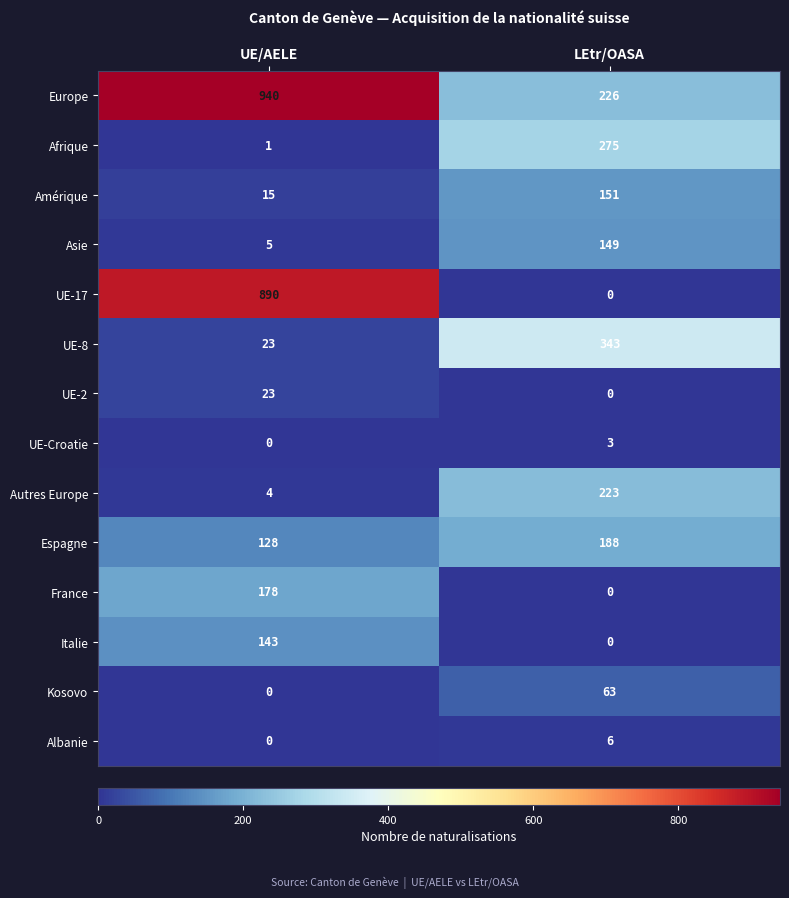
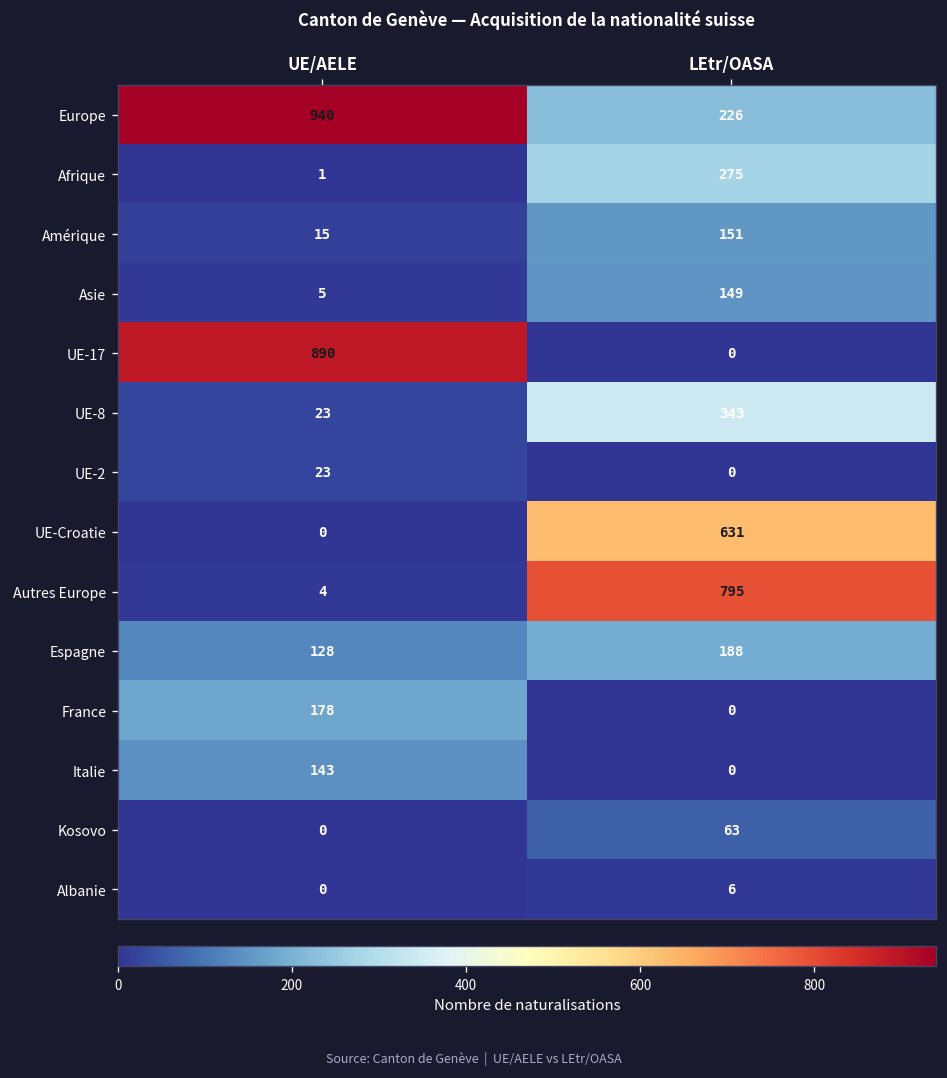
UE-Croatie, LEtr/OASA: 3 -> 631
Autres Europe, LEtr/OASA: 223 -> 795
